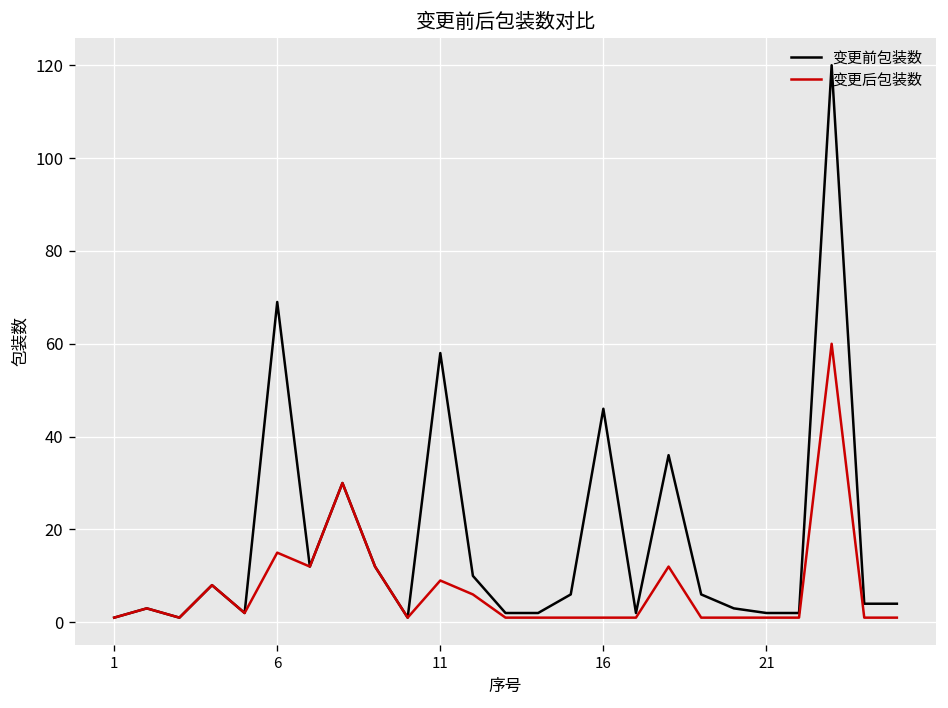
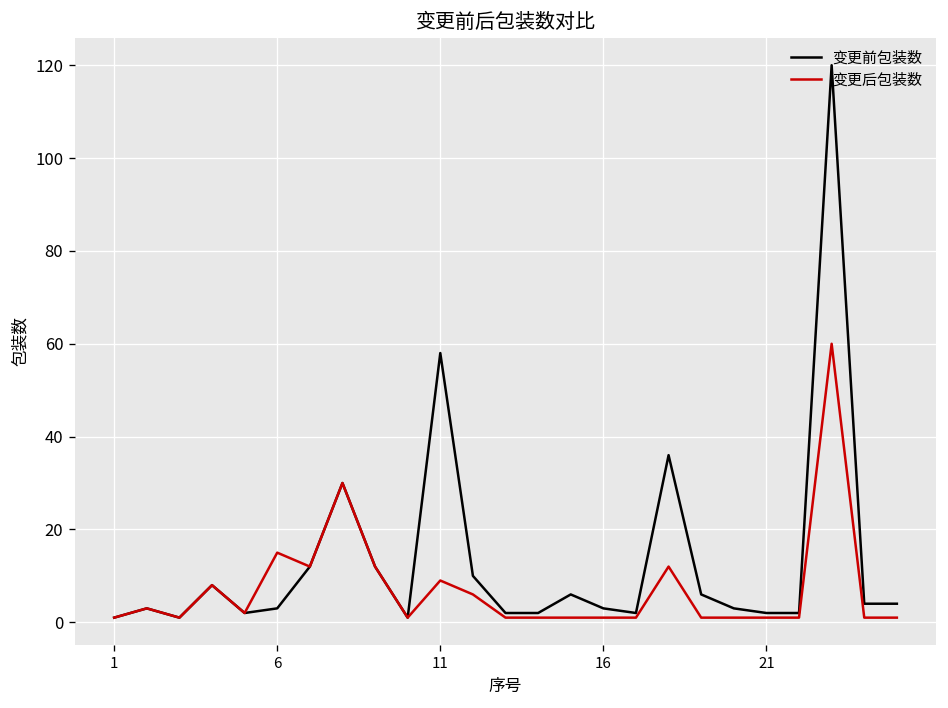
变更前包装数, 6: 69 -> 3
变更前包装数, 16: 46 -> 3
